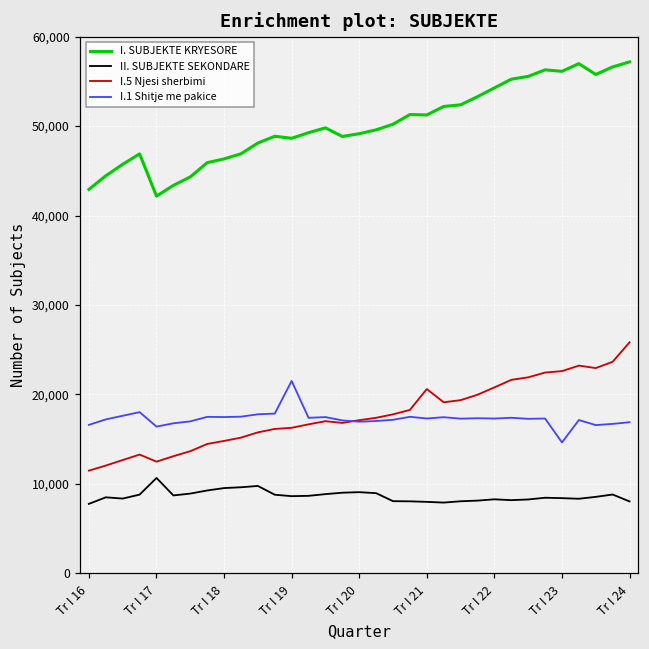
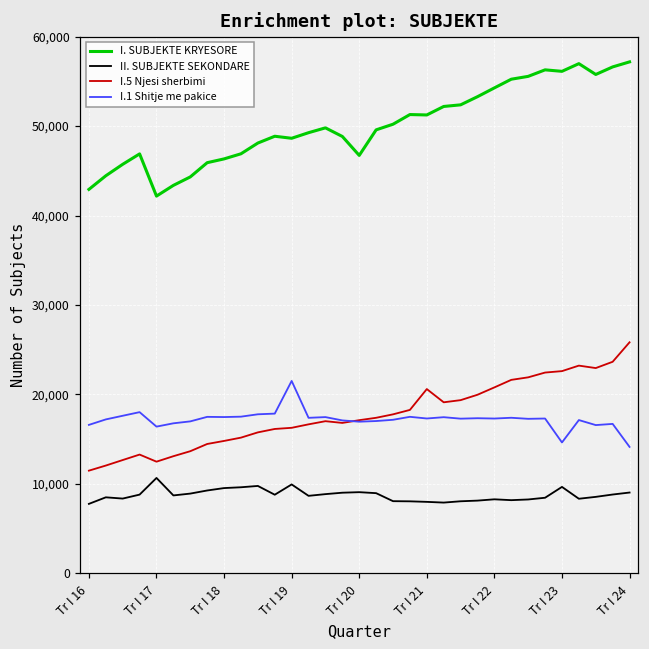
II. SUBJEKTE SEKONDARE, Tr I 19: 9,000 -> 10,000
I. SUBJEKTE KRYESORE, Tr I 20: 49,000 -> 47,000
II. SUBJEKTE SEKONDARE, Tr I 23: 8,000 -> 10,000
II. SUBJEKTE SEKONDARE, Tr I 24: 8,000 -> 9,000
I.1 Shitje me pakice, Tr I 24: 17,000 -> 14,000
